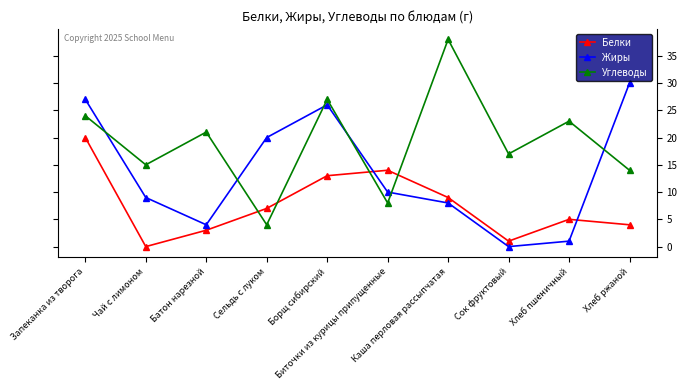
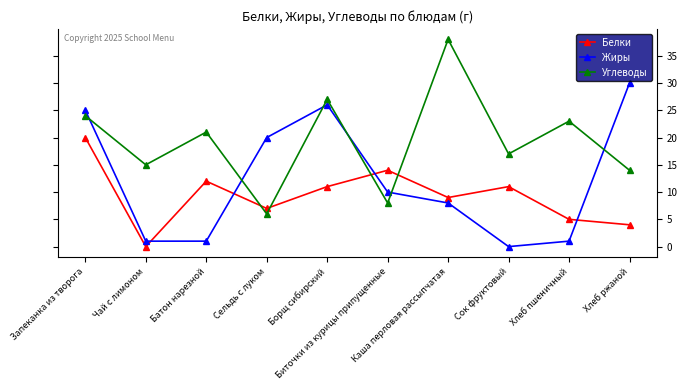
Жиры, Запеканка из творога: 27 -> 25
Жиры, Чай с лимоном: 9 -> 1
Белки, Батон нарезной: 3 -> 12
Жиры, Батон нарезной: 4 -> 1
Углеводы, Сельдь с луком: 4 -> 6
Белки, Борщ сибирский: 13 -> 11
Белки, Сок фруктовый: 1 -> 11
